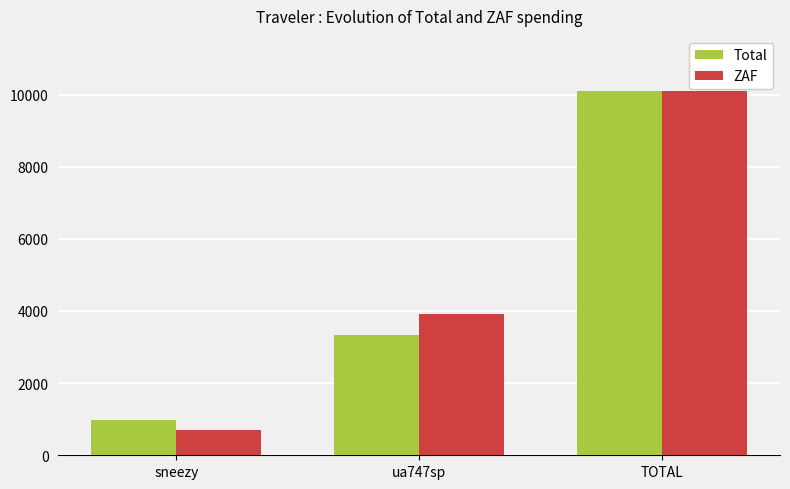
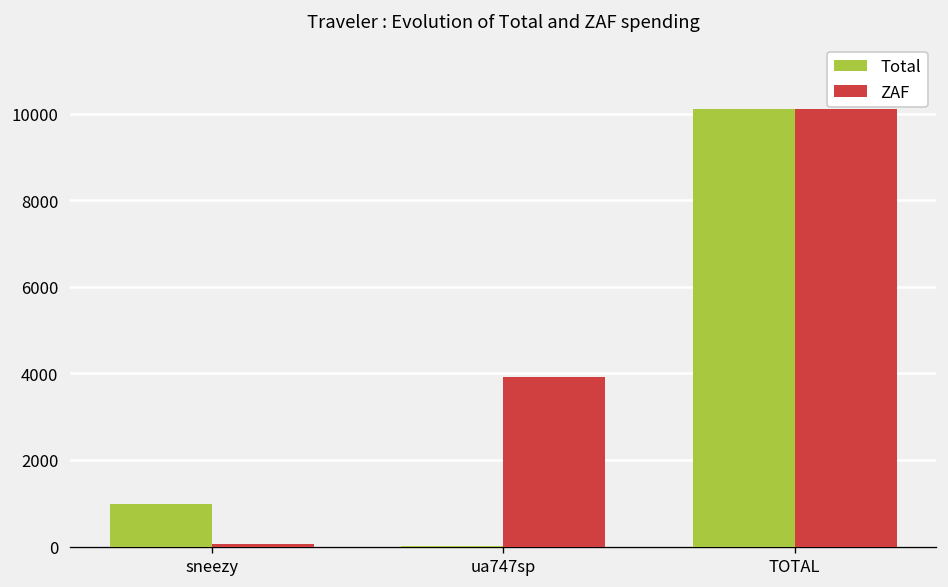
ZAF, sneezy: 700 -> 100
Total, ua747sp: 3300 -> 0
